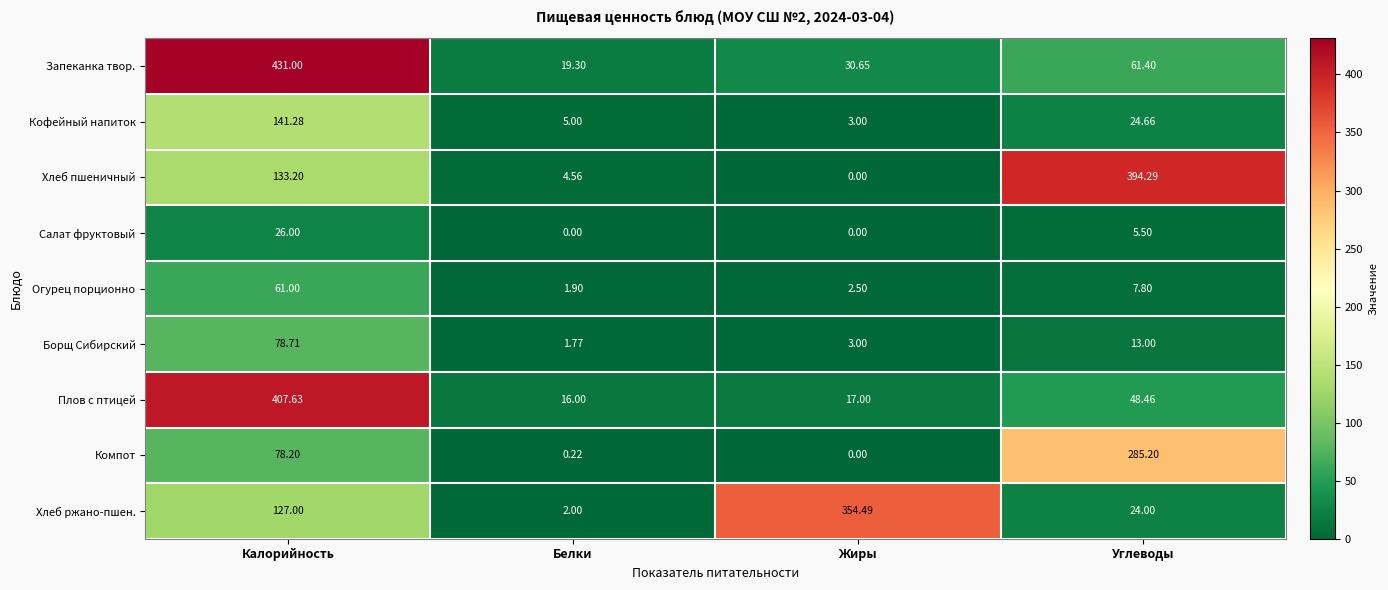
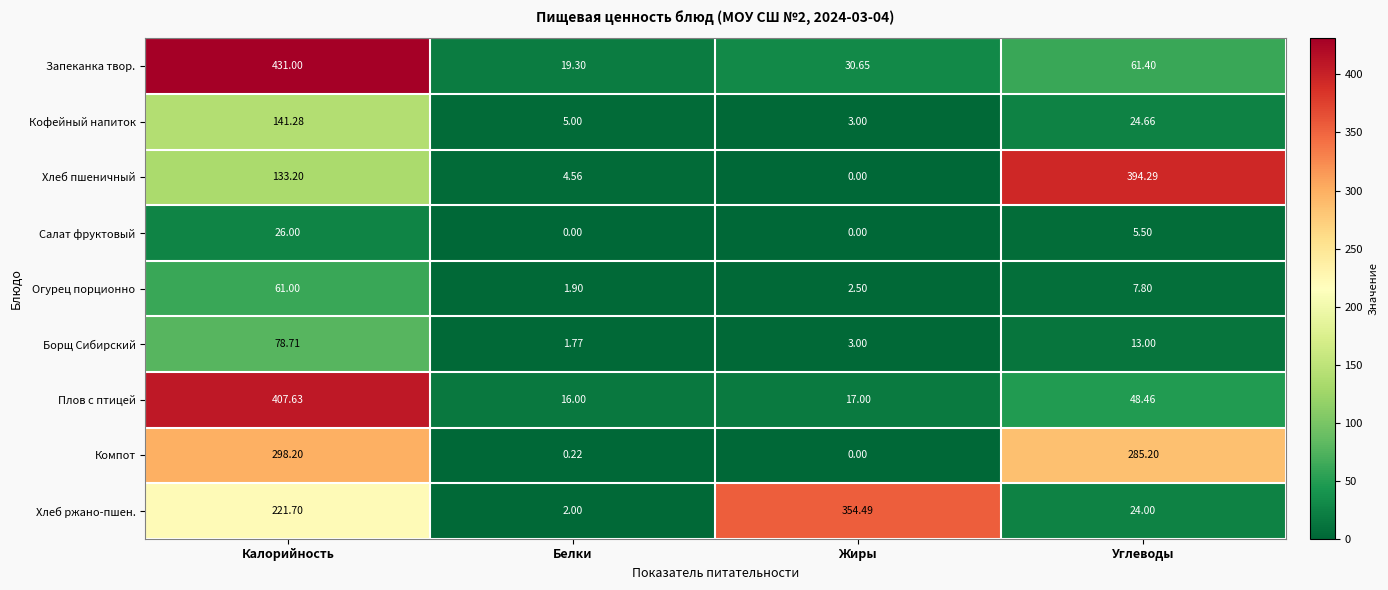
Компот, Калорийность: 78.20 -> 298.20
Хлеб ржано-пшен., Калорийность: 127.00 -> 221.70
